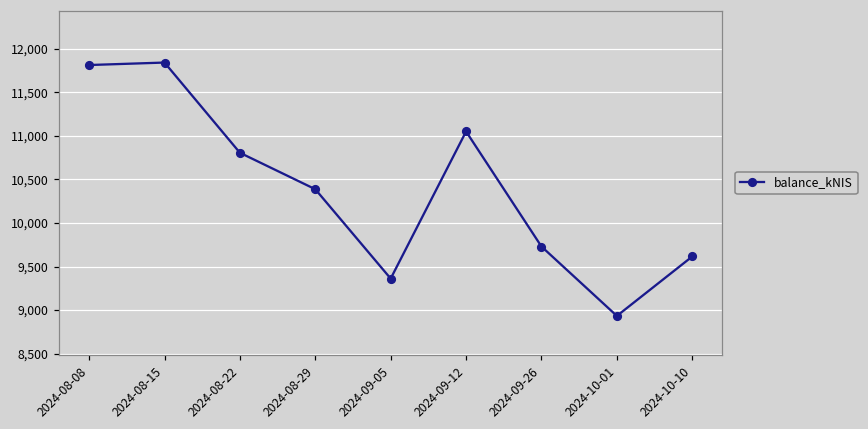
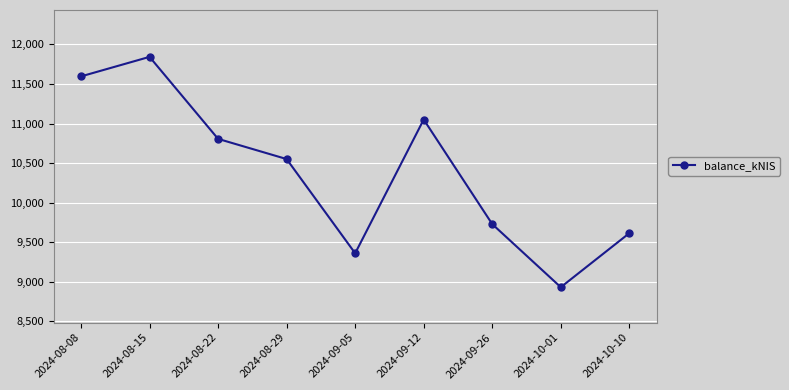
2024-08-08: 11,800 -> 11,600
2024-08-29: 10,400 -> 10,600
